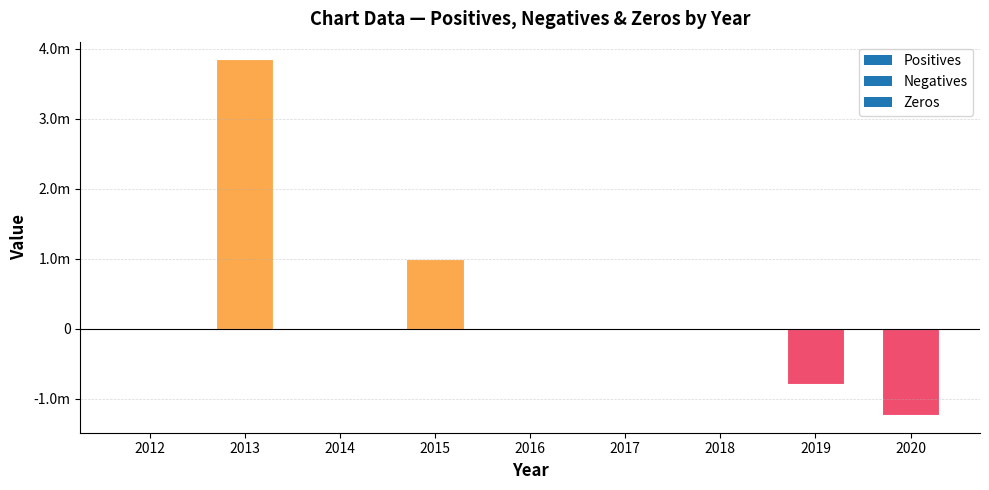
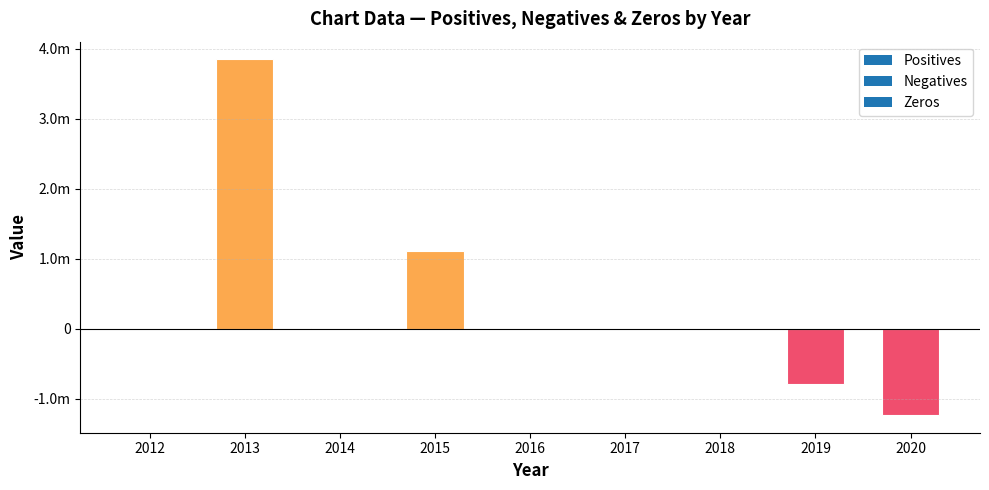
2015: 1.0m -> 1.1m
